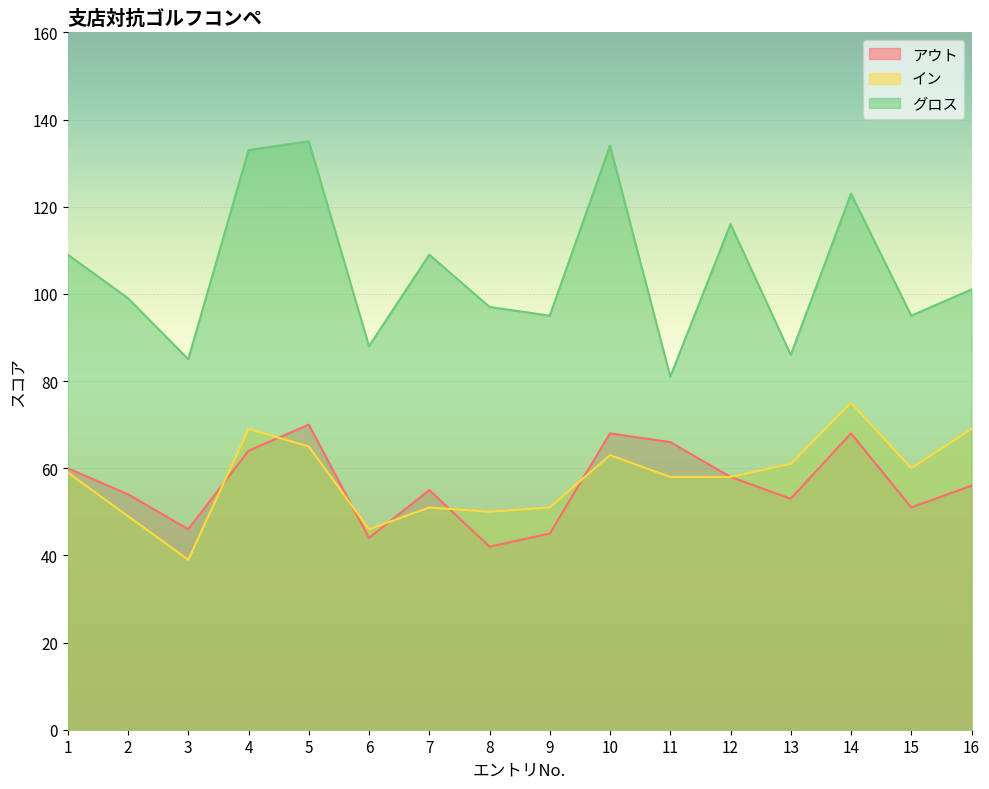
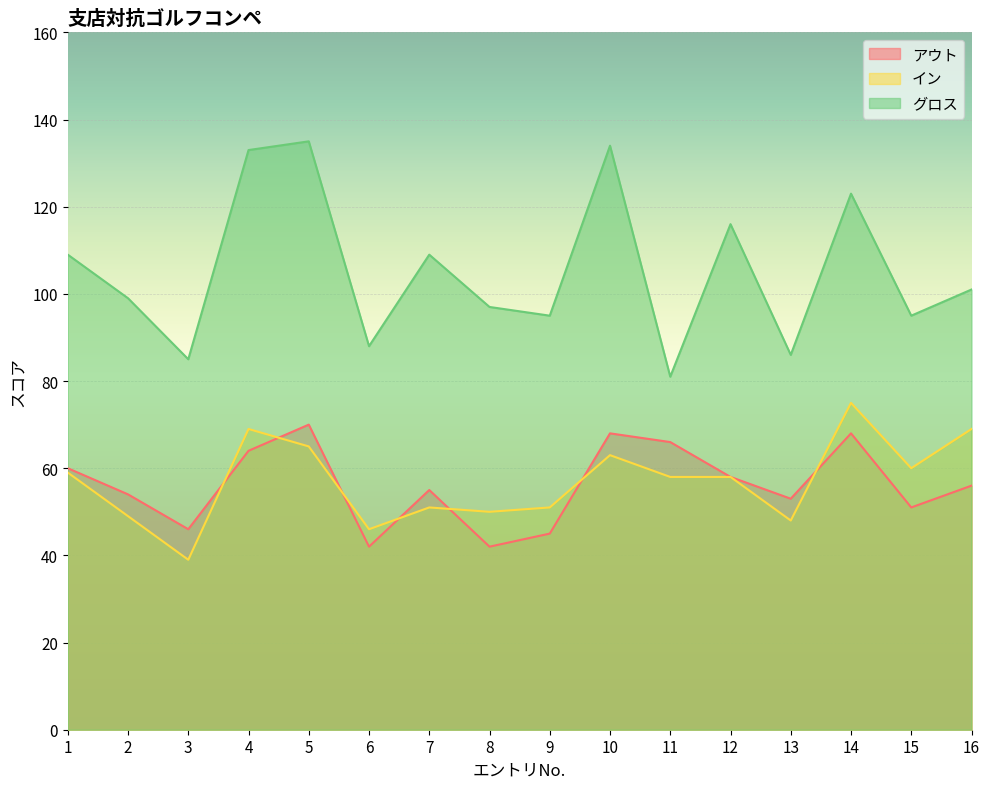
アウト, 6: 44 -> 42
イン, 13: 61 -> 48
